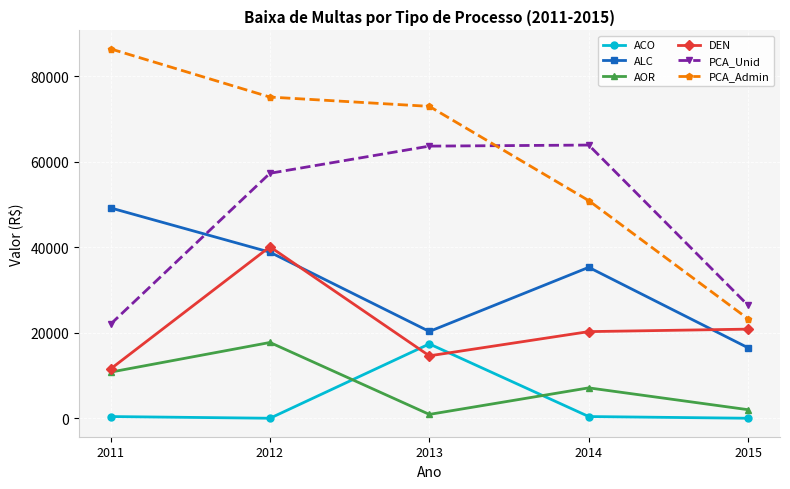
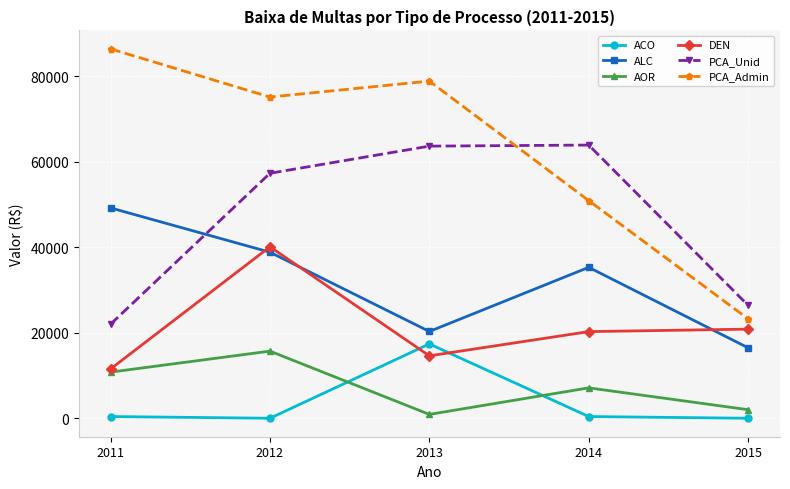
AOR, 2012: 18000 -> 16000
PCA_Admin, 2013: 73000 -> 79000
